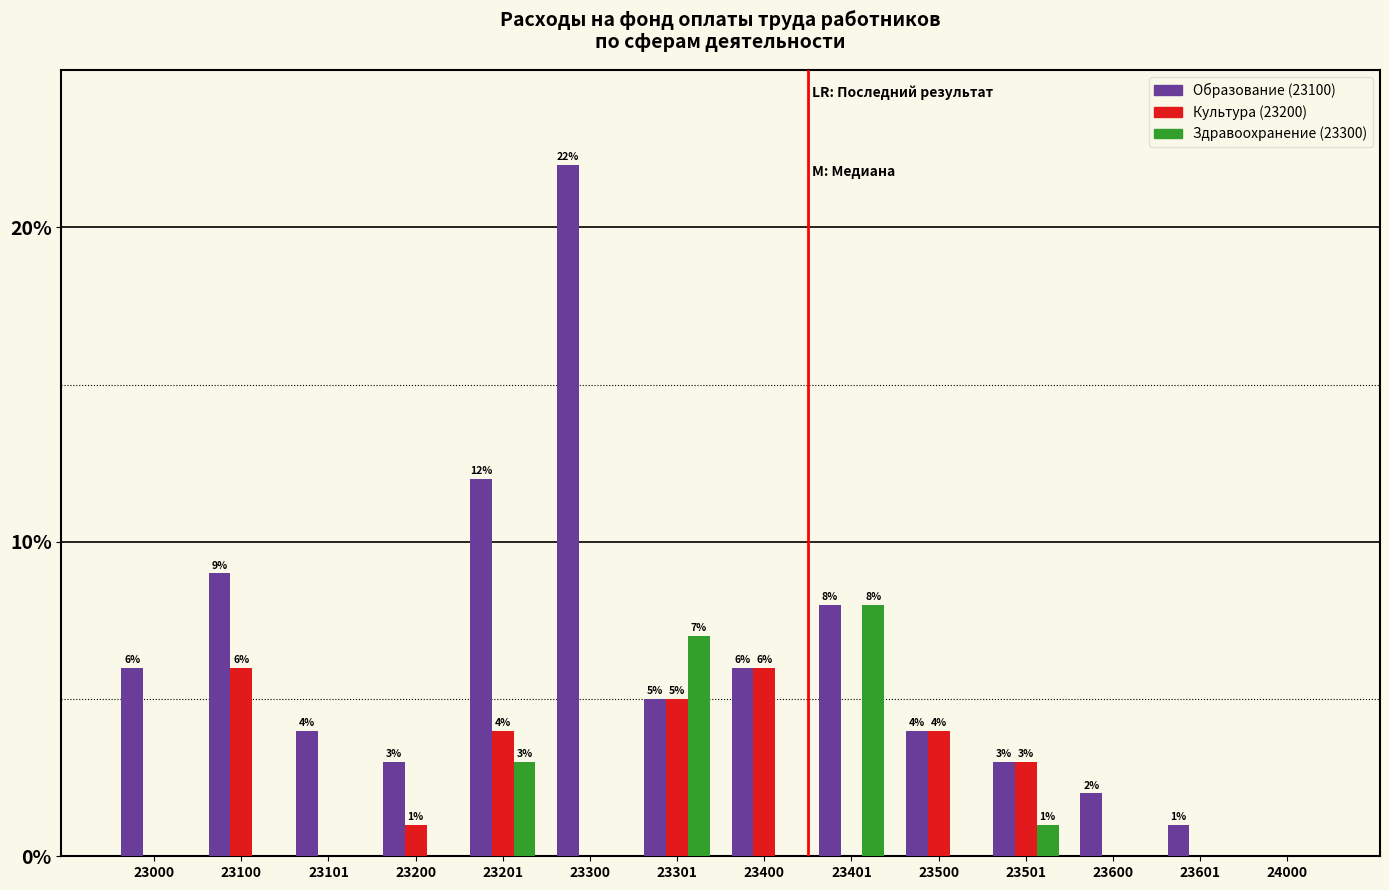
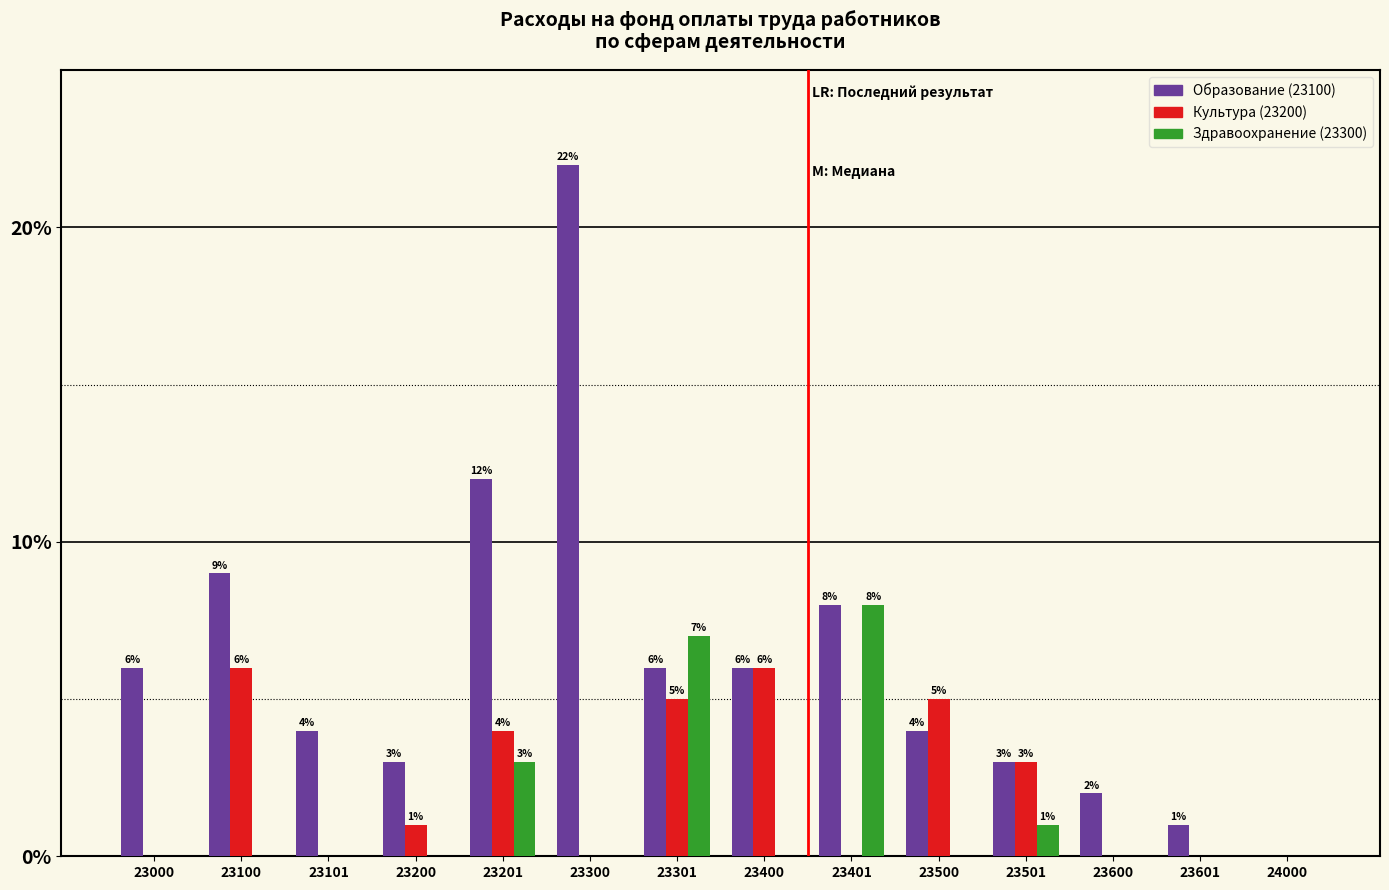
Образование (23100), 23301: 5% -> 6%
Культура (23200), 23500: 4% -> 5%
